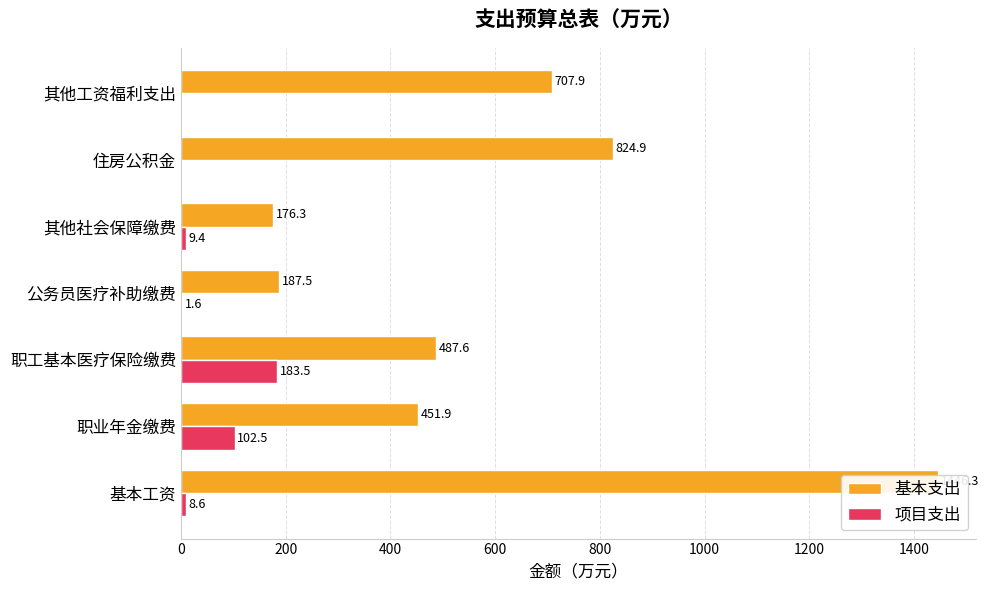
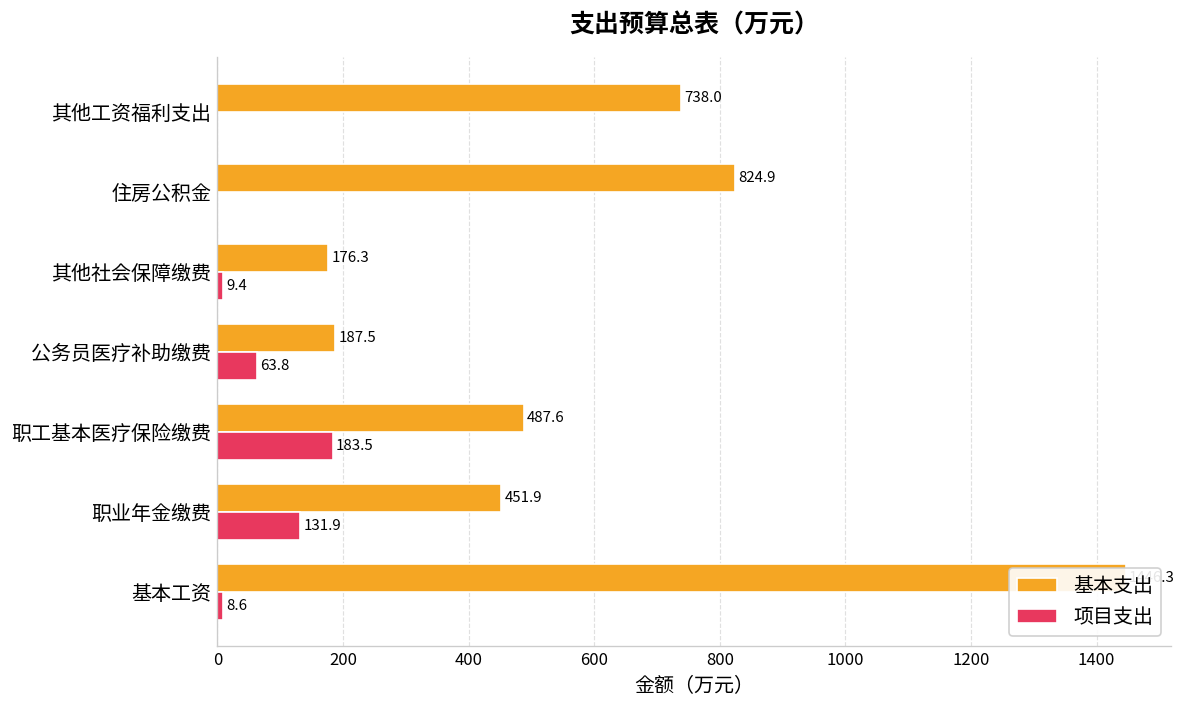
基本支出, 其他工资福利支出: 707.9 -> 738.0
项目支出, 公务员医疗补助缴费: 1.6 -> 63.8
项目支出, 职业年金缴费: 102.5 -> 131.9
